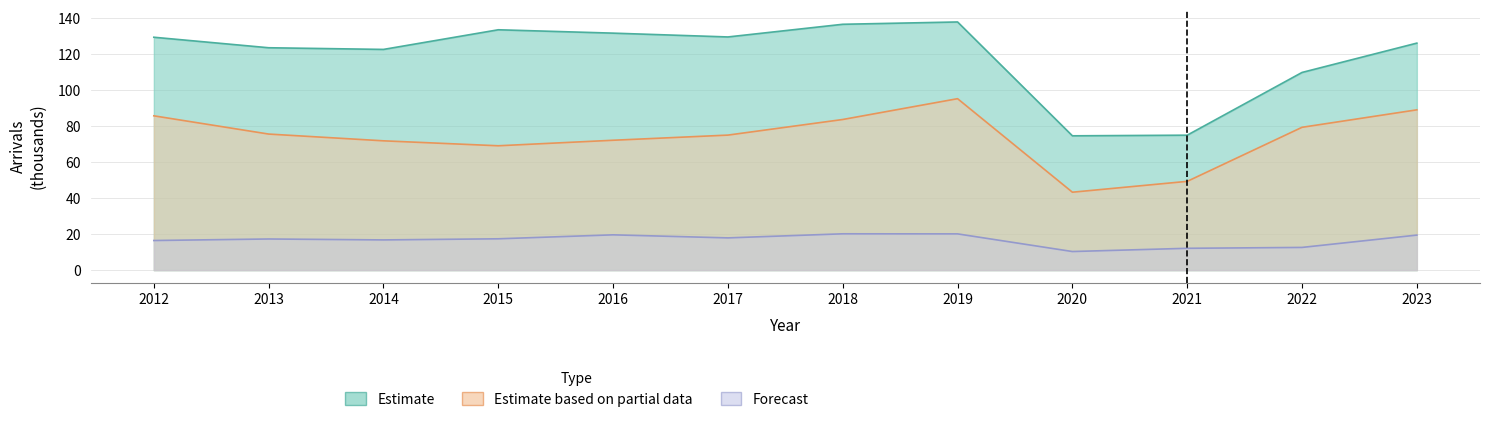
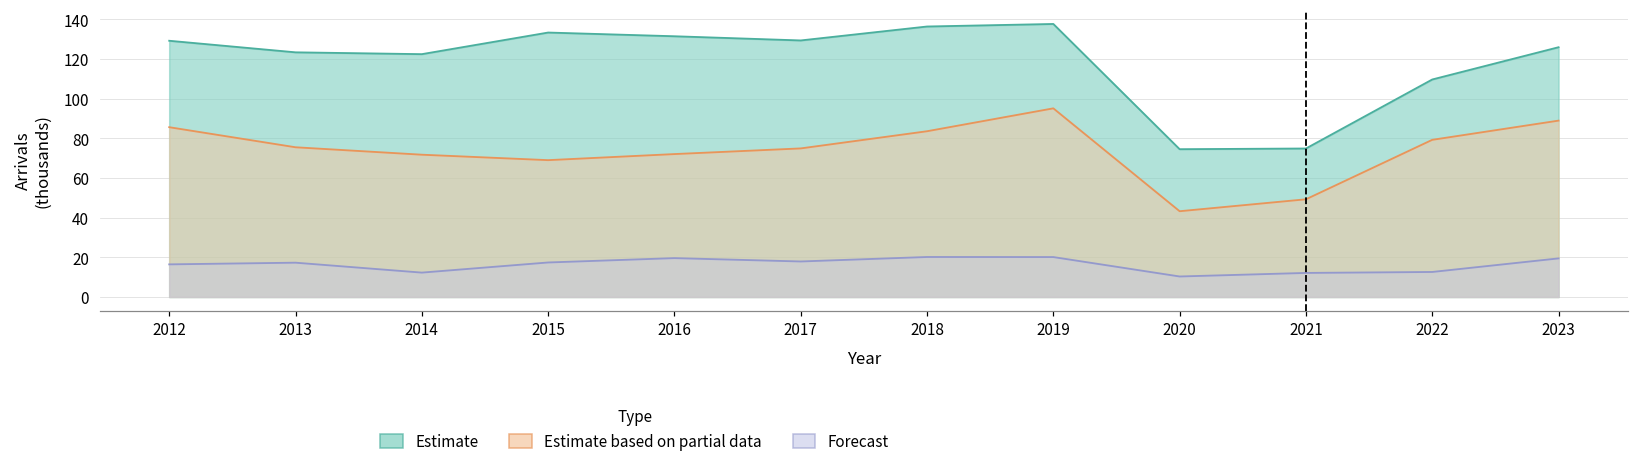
Forecast, 2014: 17 -> 12
